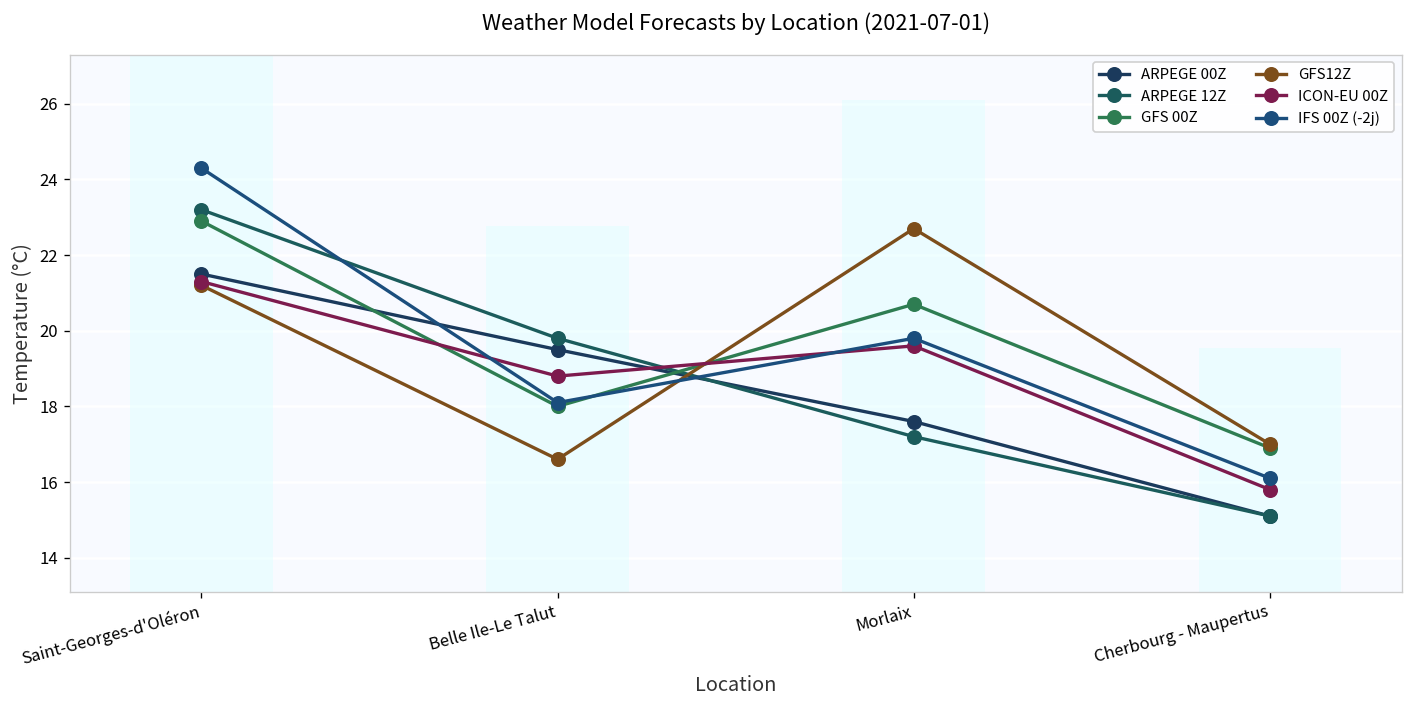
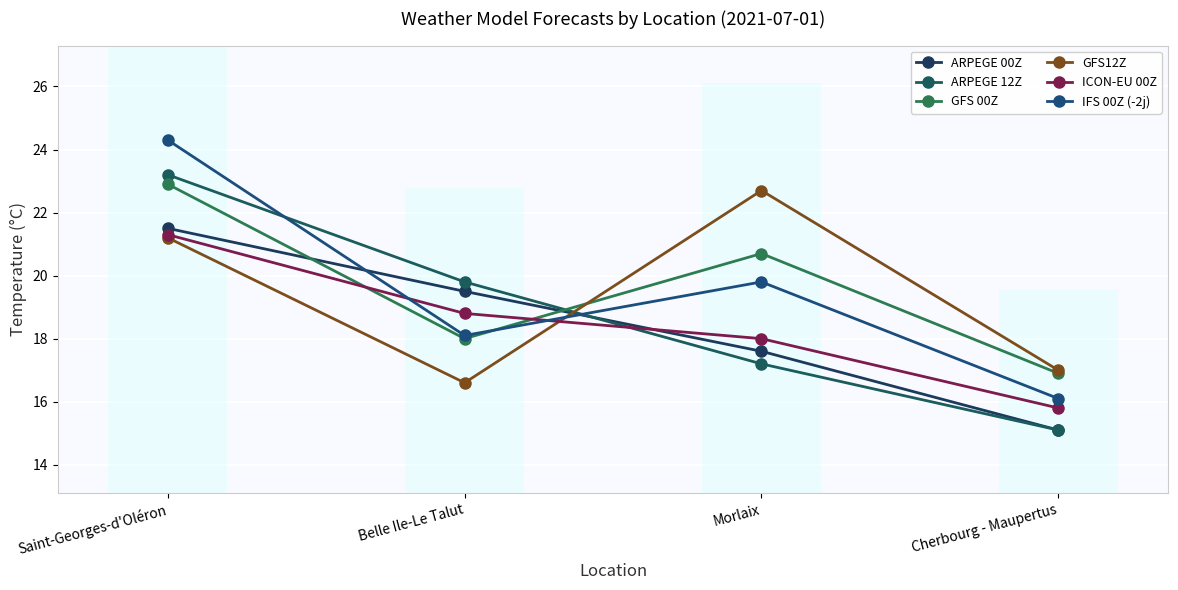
ICON-EU 00Z, Morlaix: 19.6 -> 18.0
